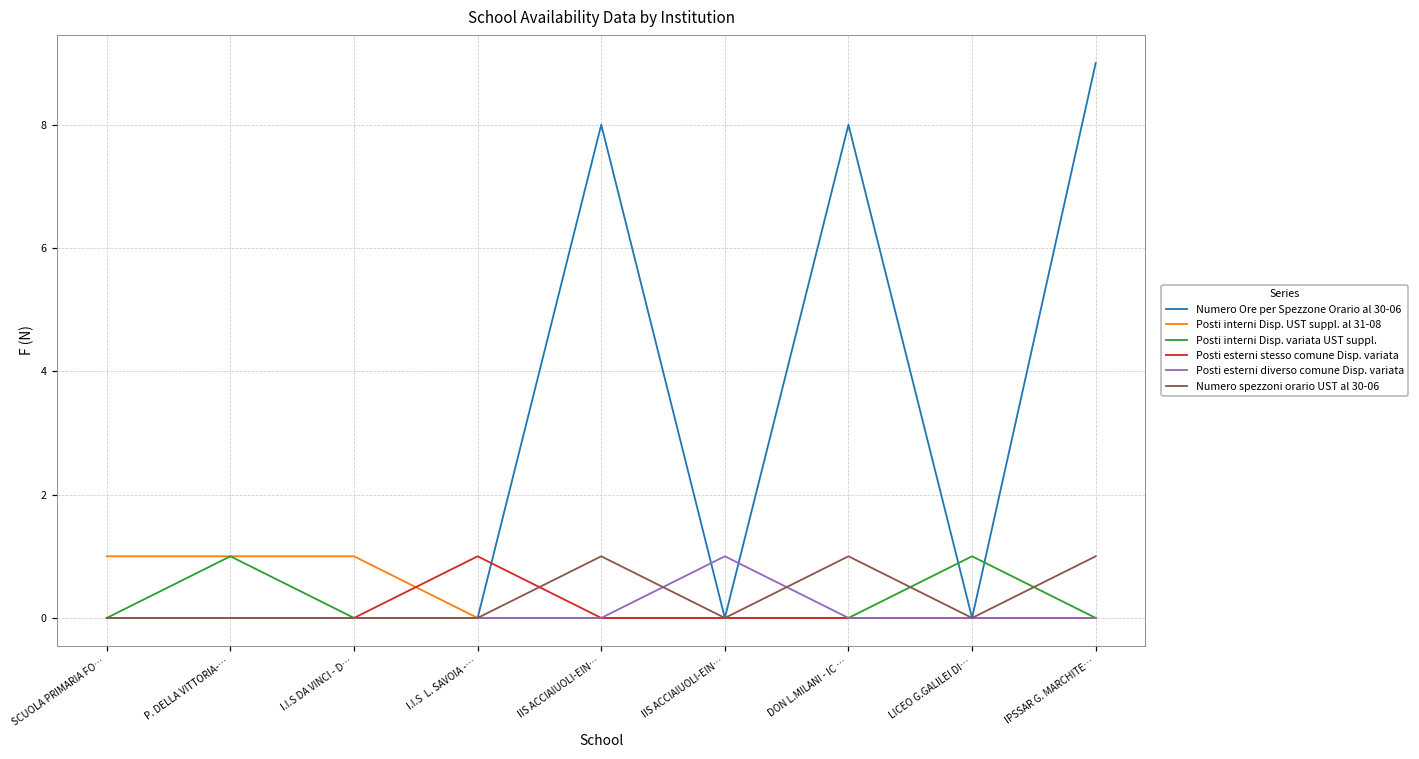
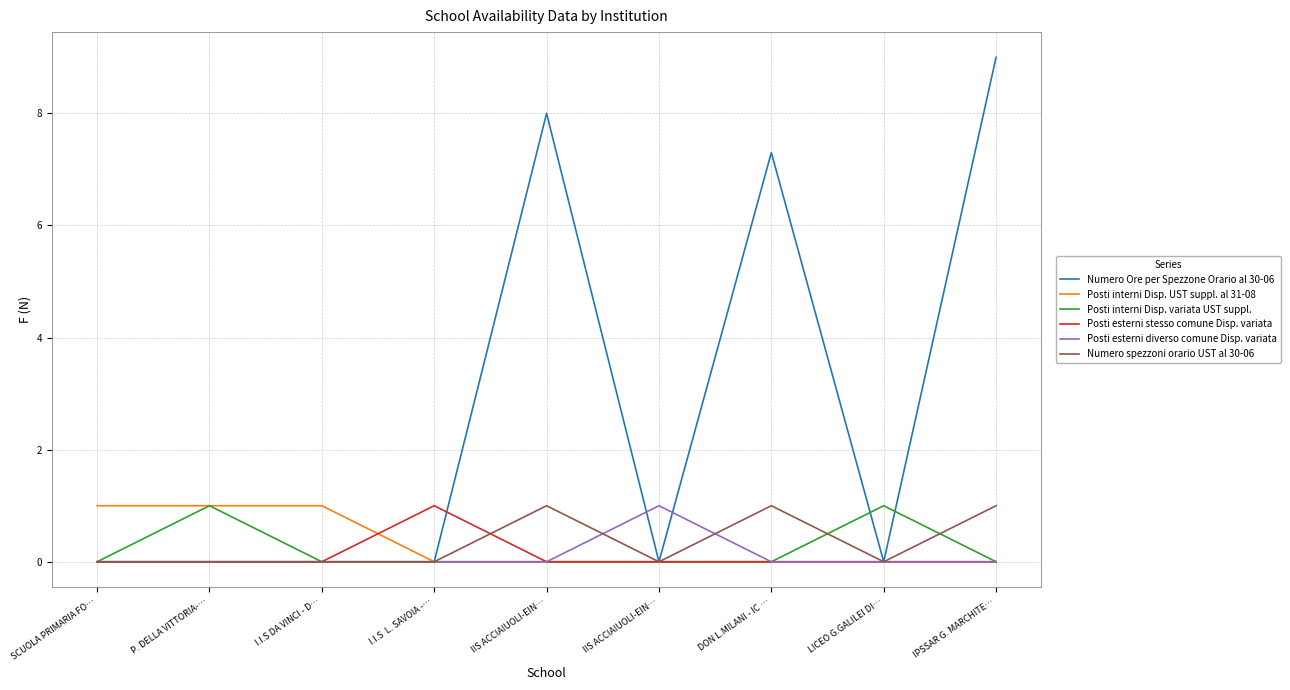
Numero Ore per Spezzone Orario al 30-06, DON L.MILANI - IC …: 8.0 -> 7.3
